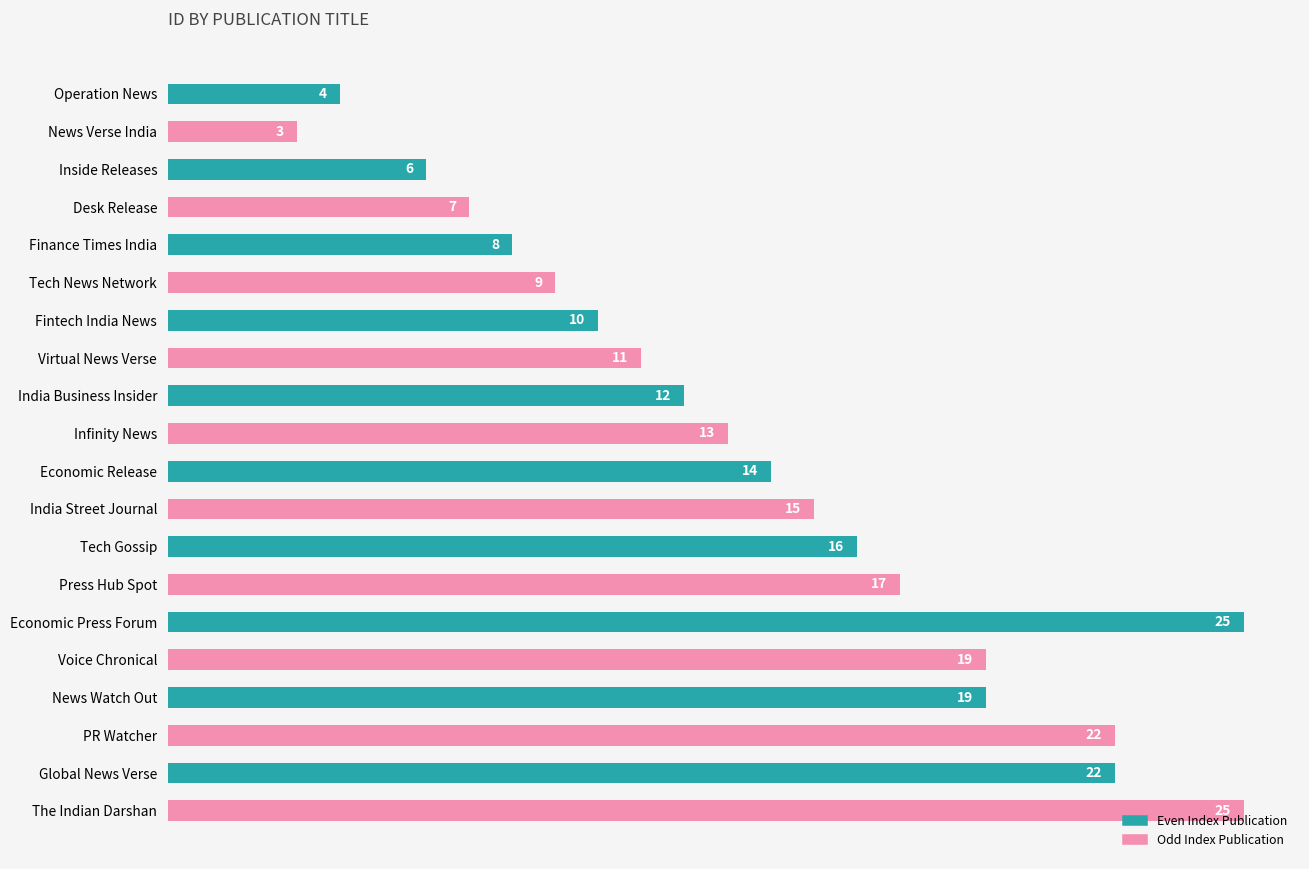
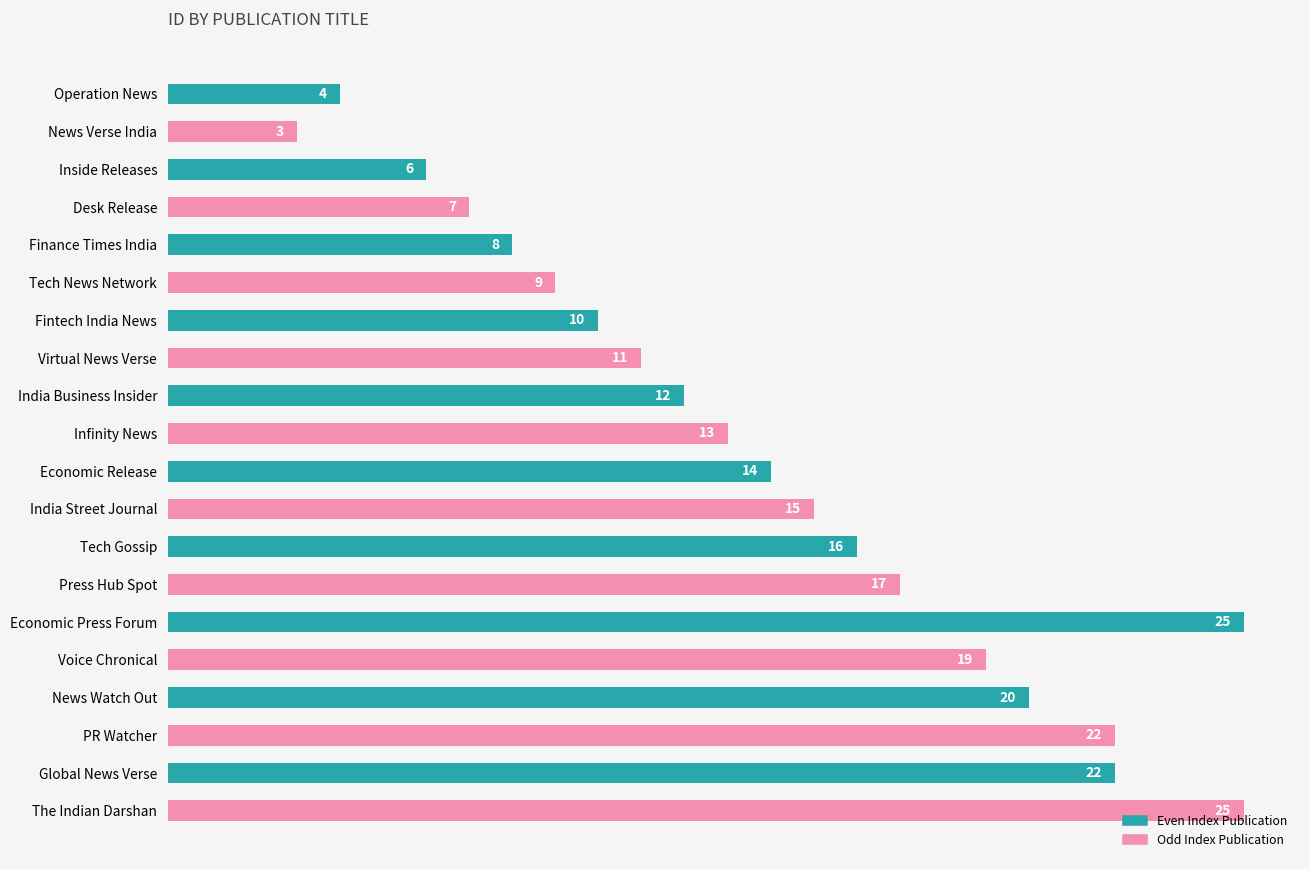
News Watch Out: 19 -> 20
